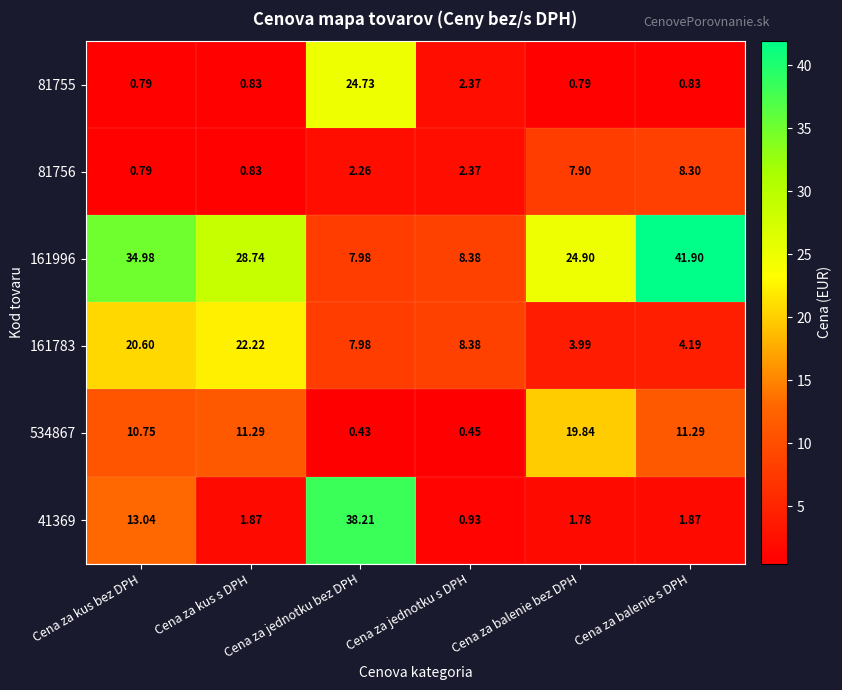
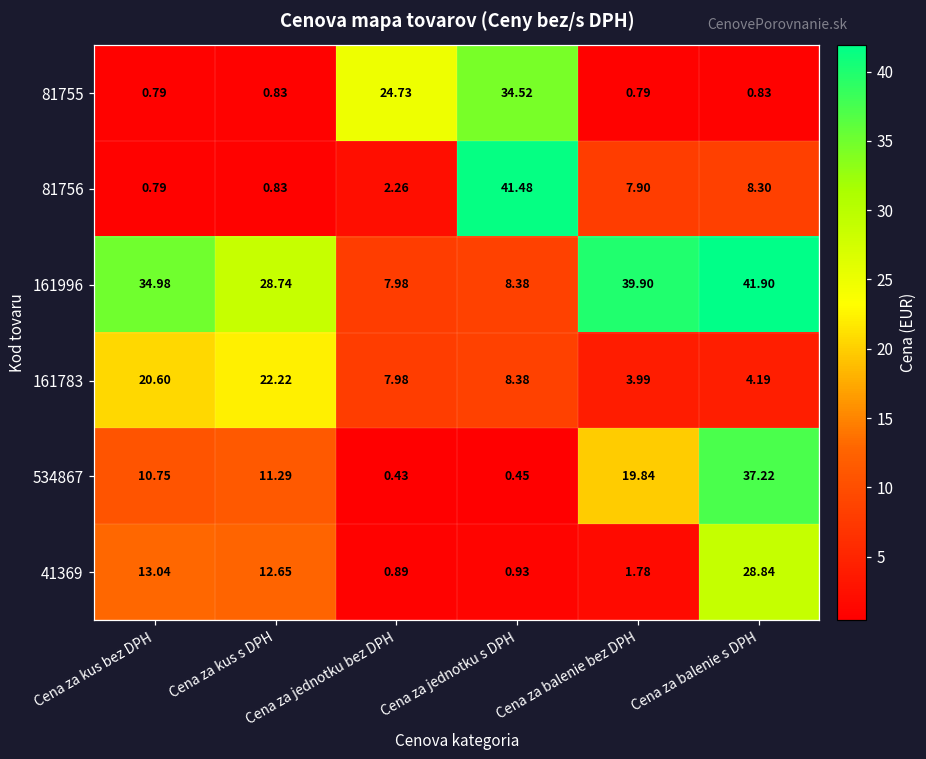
81755, Cena za jednotku s DPH: 2.37 -> 34.52
81756, Cena za jednotku s DPH: 2.37 -> 41.48
161996, Cena za balenie bez DPH: 24.90 -> 39.90
534867, Cena za balenie s DPH: 11.29 -> 37.22
41369, Cena za kus s DPH: 1.87 -> 12.65
41369, Cena za jednotku bez DPH: 38.21 -> 0.89
41369, Cena za balenie s DPH: 1.87 -> 28.84
